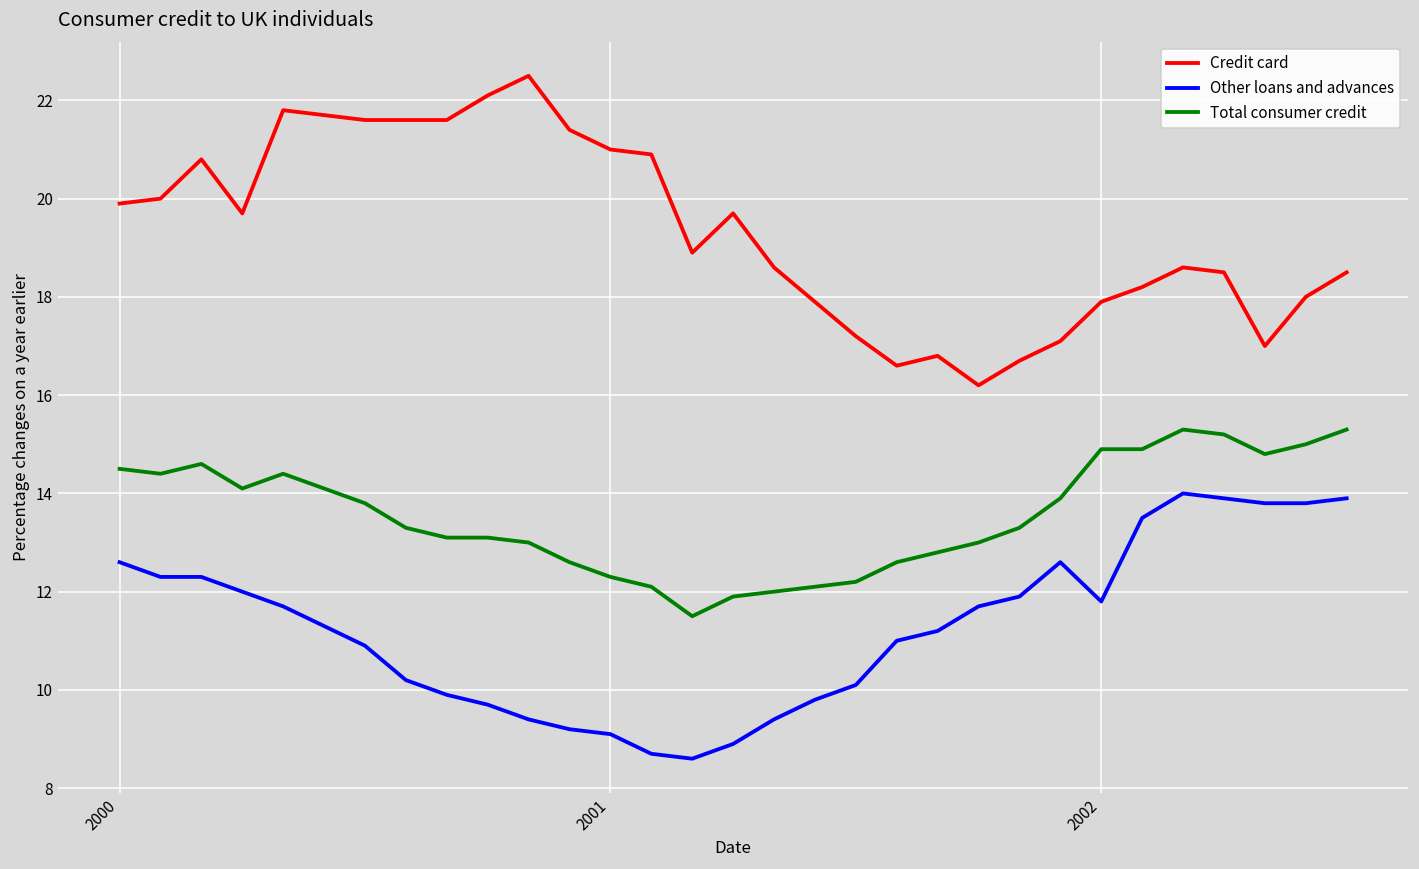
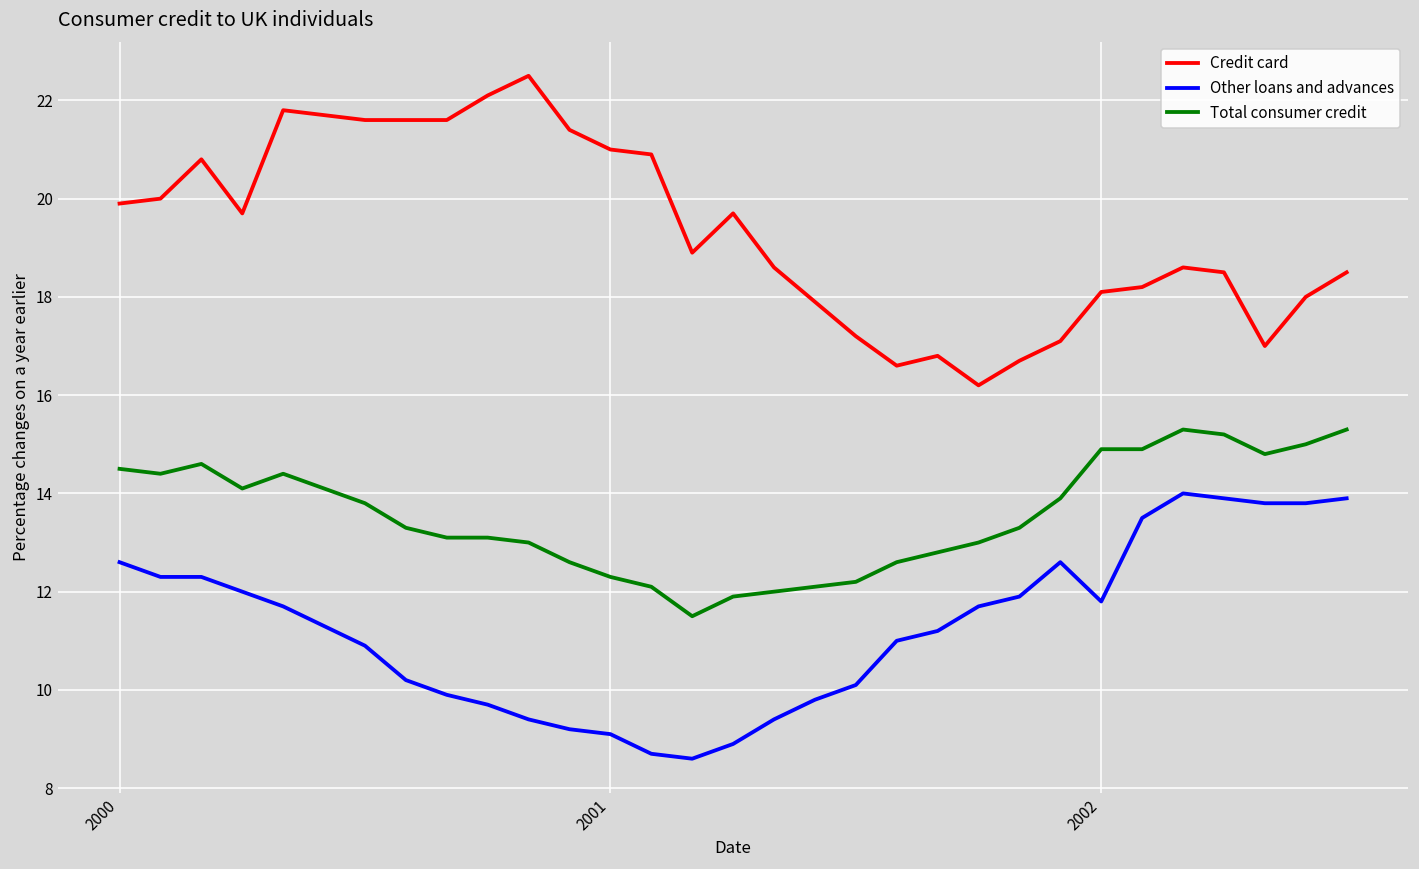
Credit card, 2002: 17.9 -> 18.1
